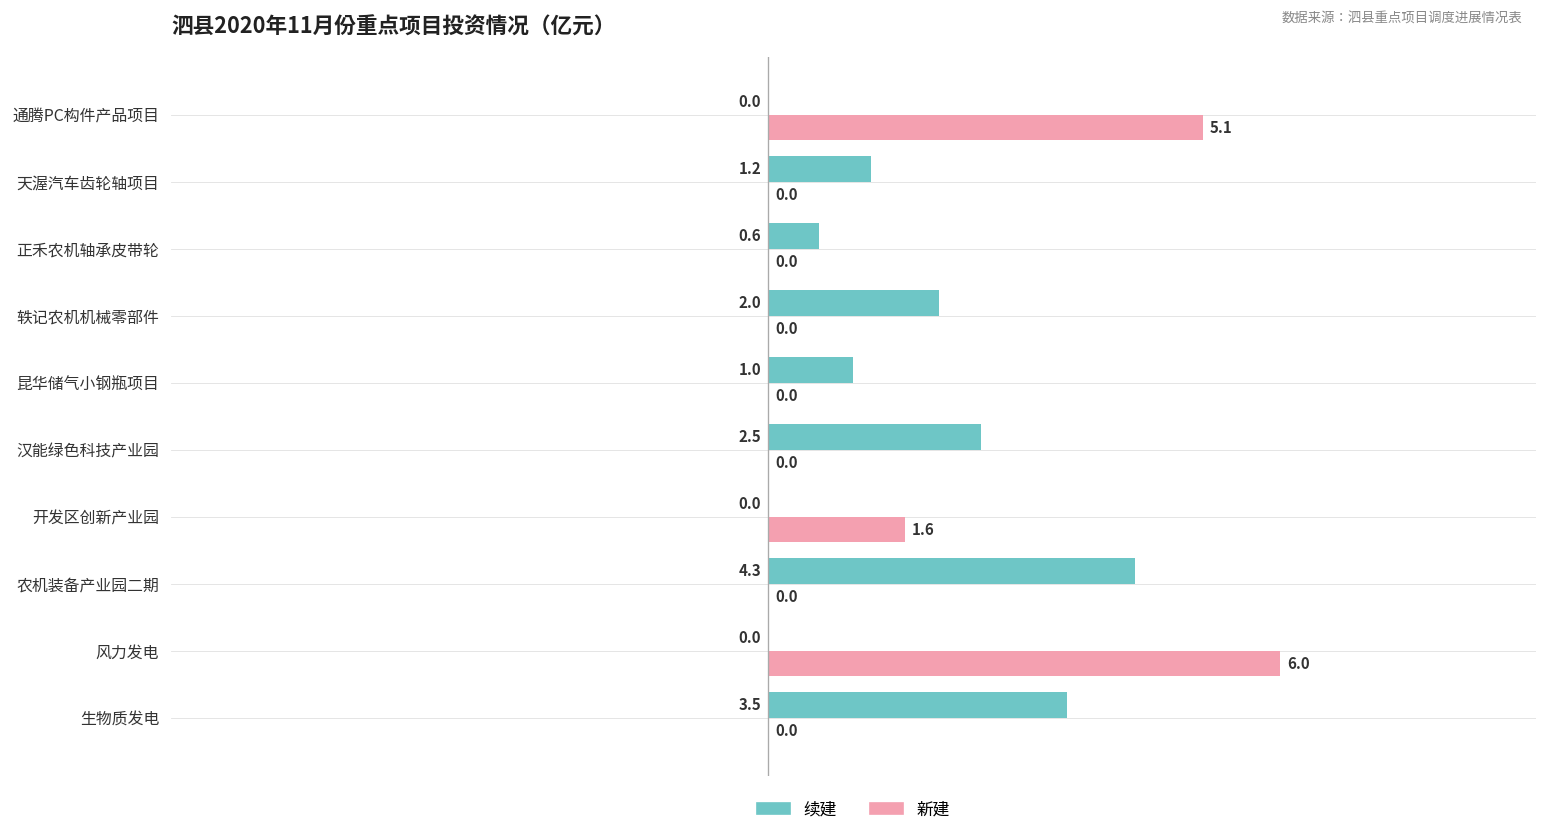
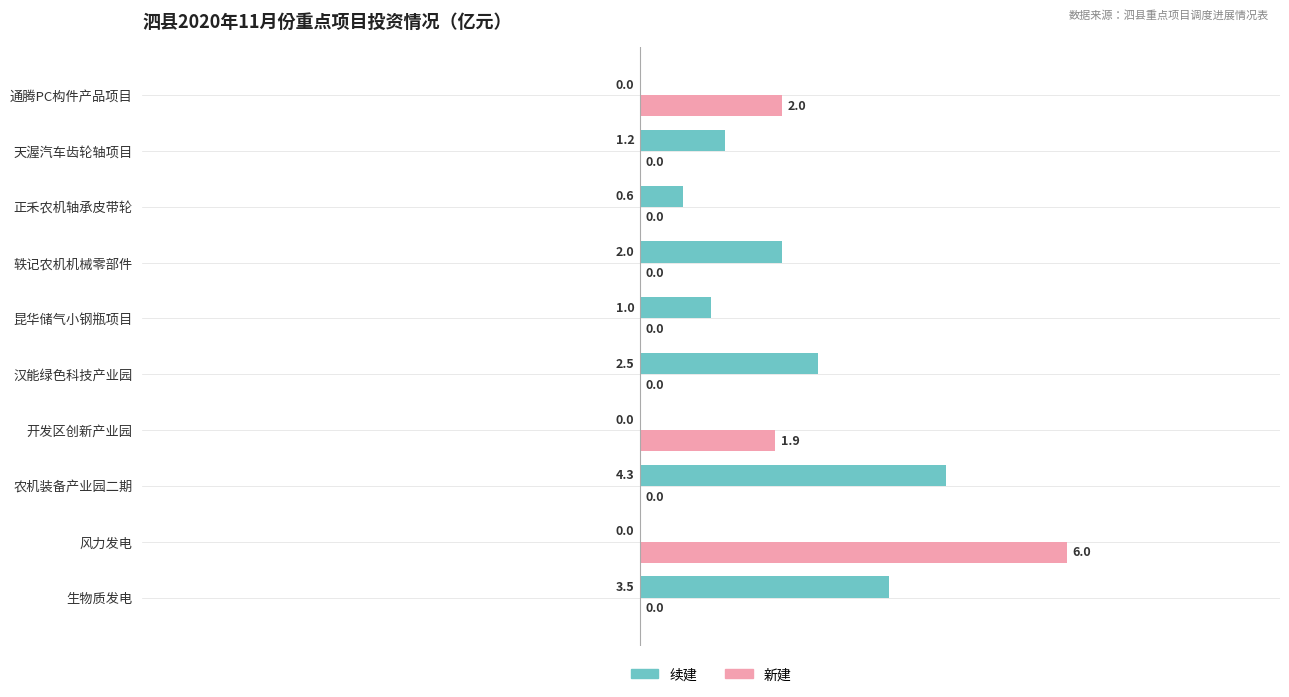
新建, 通腾PC构件产品项目: 5.1 -> 2.0
新建, 开发区创新产业园: 1.6 -> 1.9
